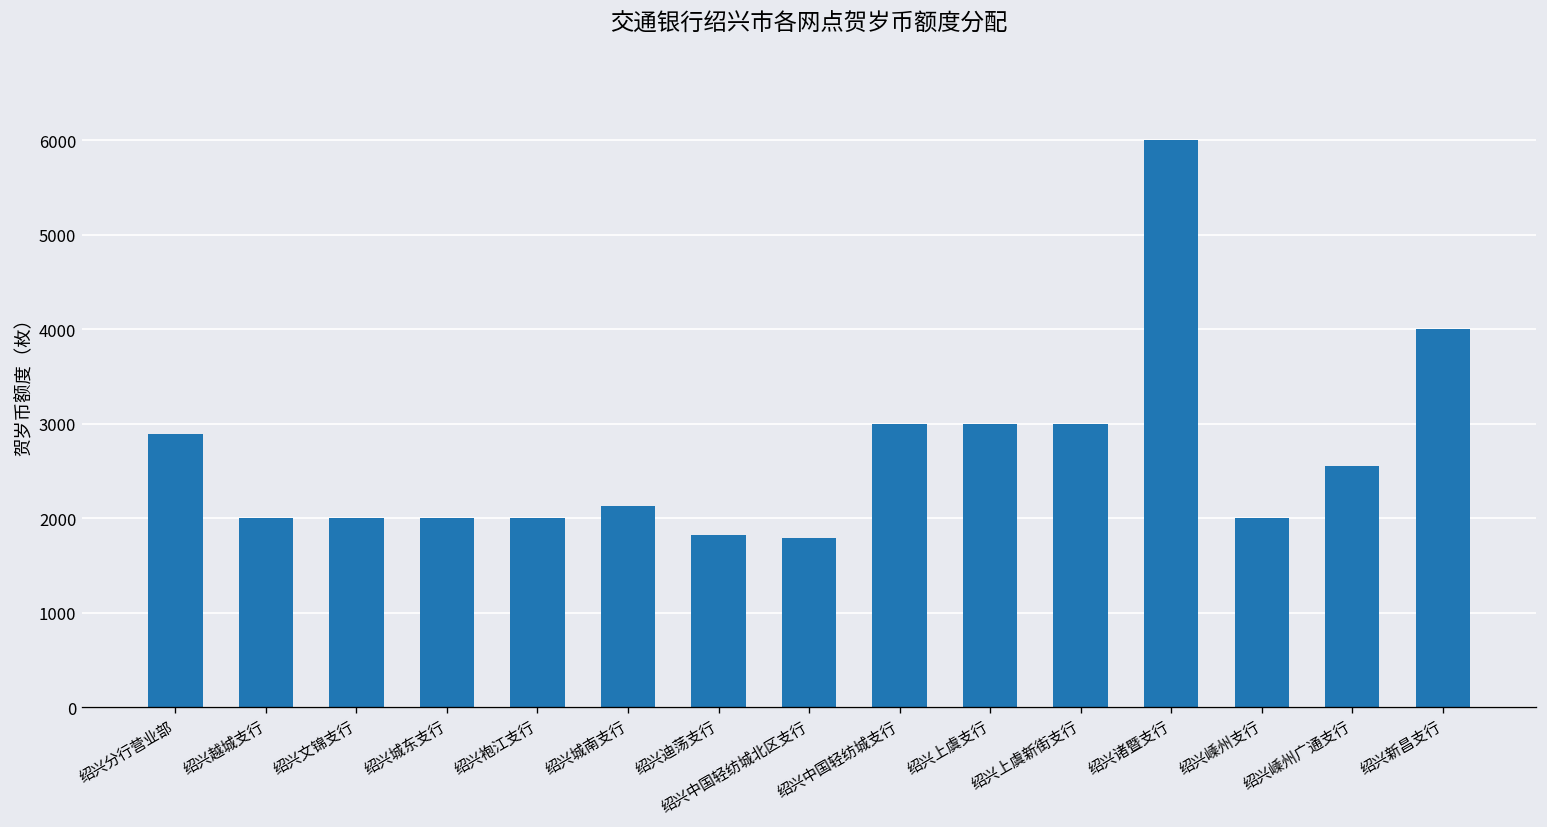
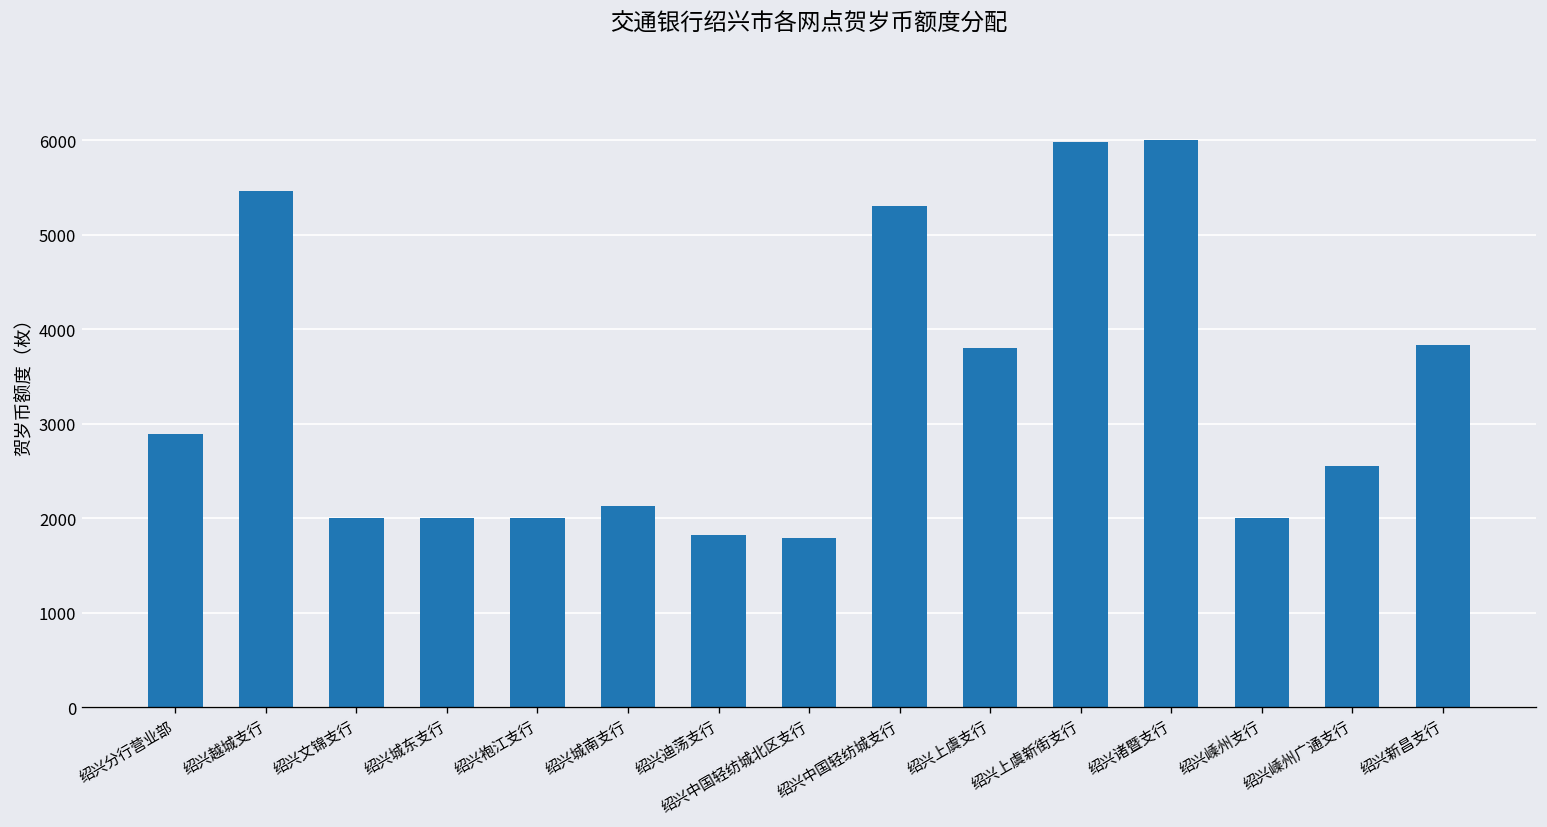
绍兴越城支行: 2000 -> 5500
绍兴中国轻纺城支行: 3000 -> 5300
绍兴上虞支行: 3000 -> 3800
绍兴上虞新街支行: 3000 -> 6000
绍兴新昌支行: 4000 -> 3800
